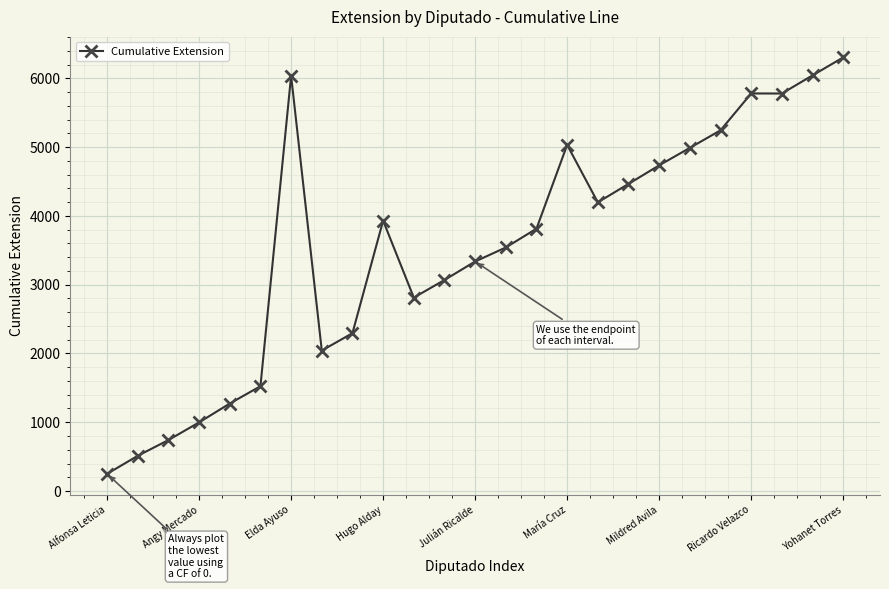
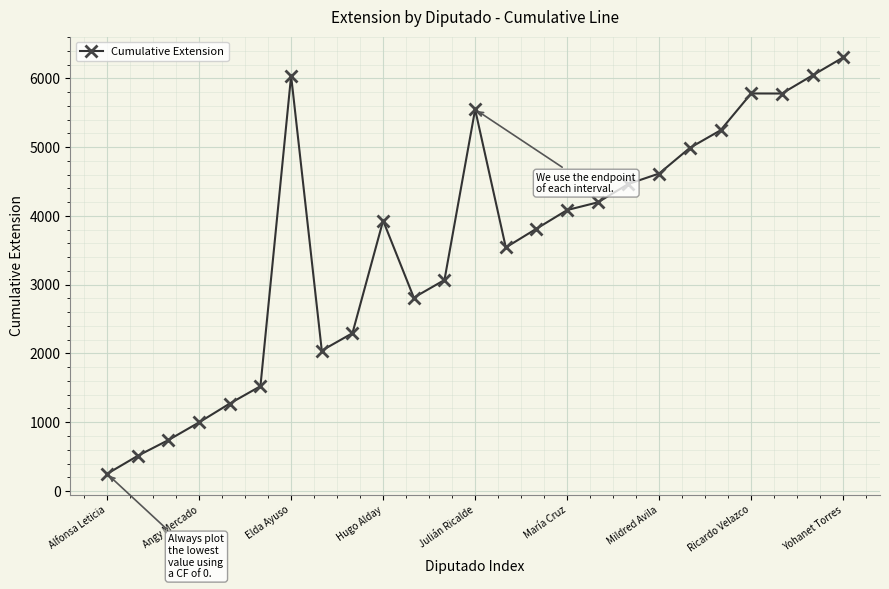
Julián Ricalde: 3300 -> 5500
María Cruz: 5000 -> 4100
Mildred Avila: 4700 -> 4600
